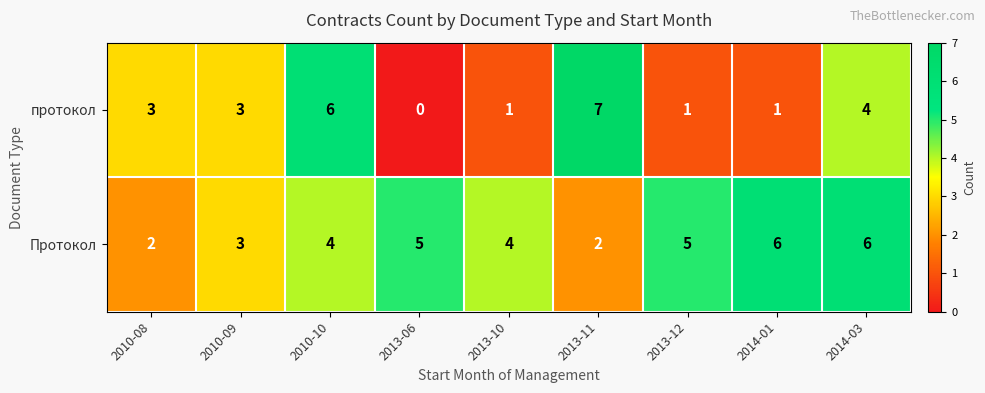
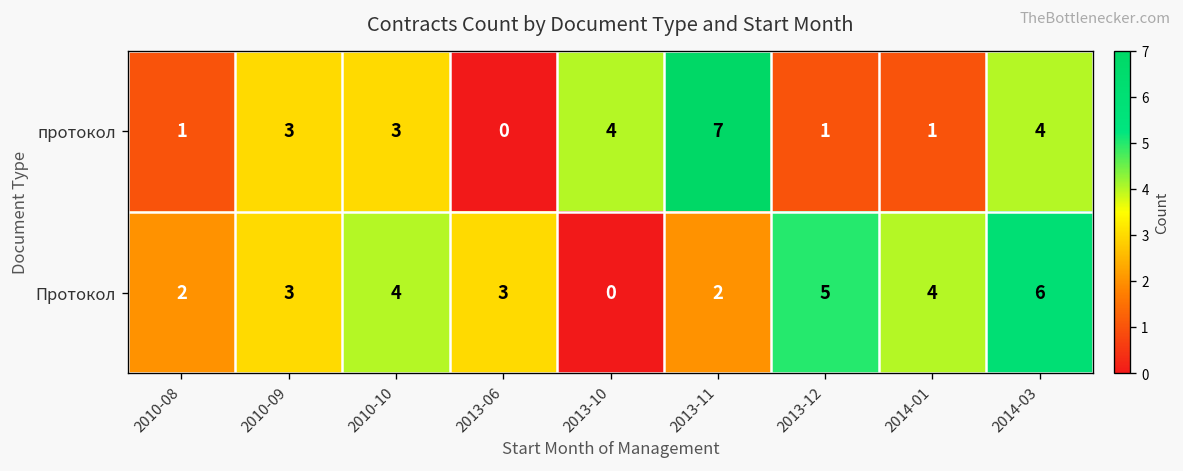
протокол, 2010-08: 3 -> 1
протокол, 2010-10: 6 -> 3
протокол, 2013-10: 1 -> 4
Протокол, 2013-06: 5 -> 3
Протокол, 2013-10: 4 -> 0
Протокол, 2014-01: 6 -> 4
